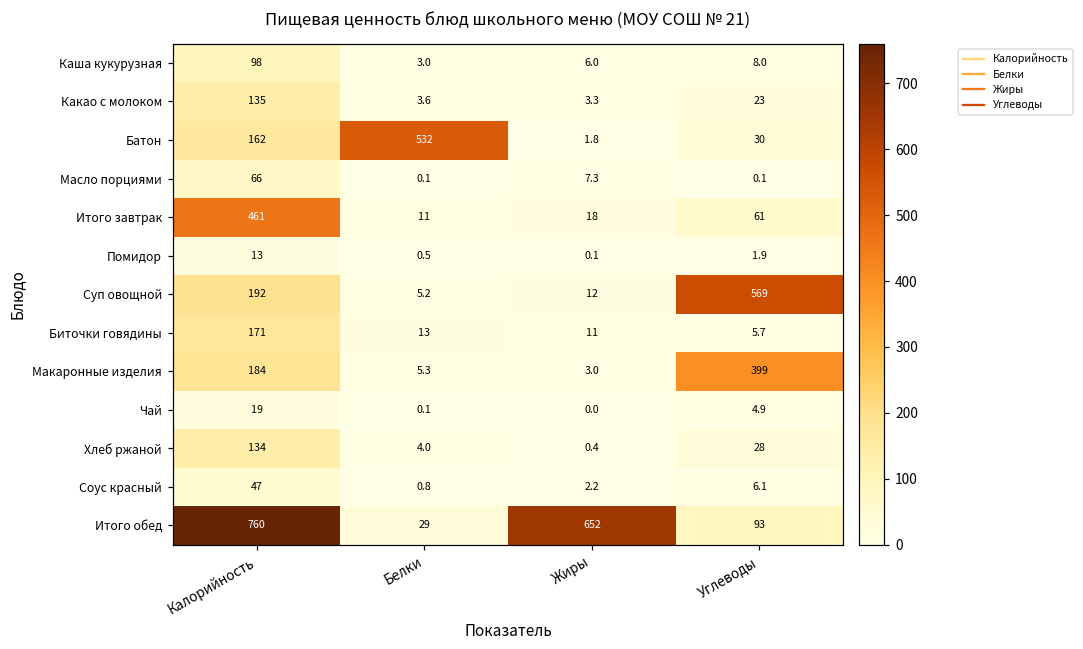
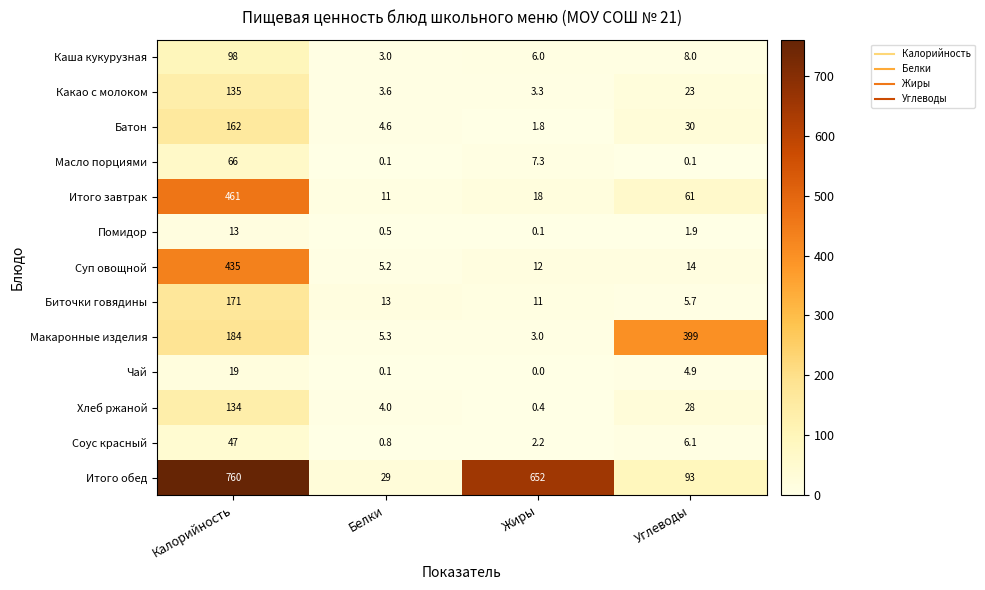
Батон, Белки: 532 -> 4.6
Суп овощной, Калорийность: 192 -> 435
Суп овощной, Углеводы: 569 -> 14
